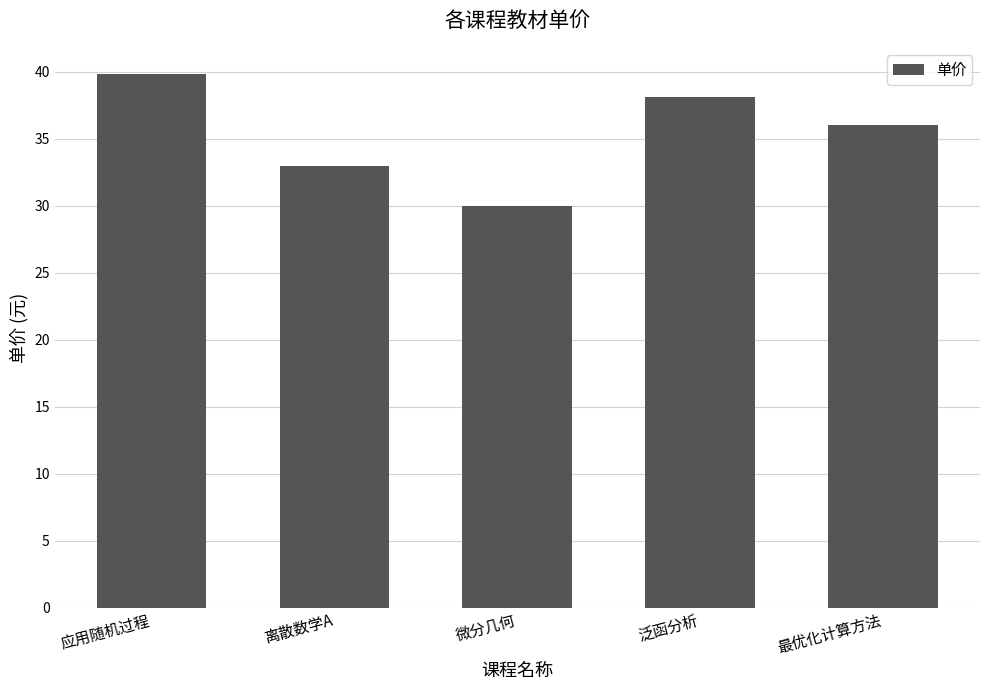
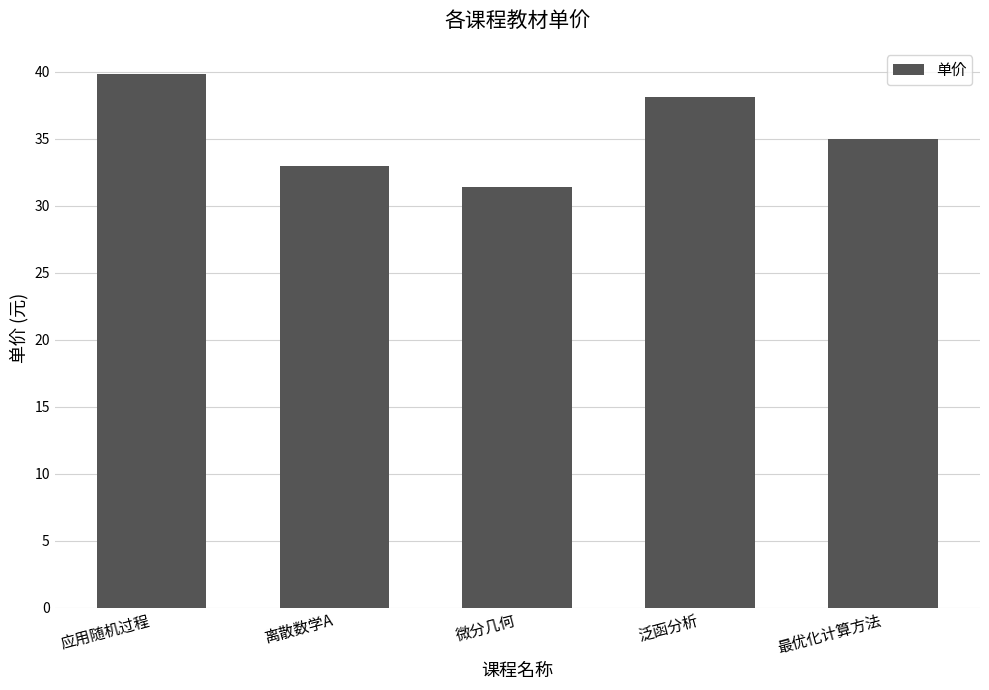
微分几何: 30.0 -> 31.4
最优化计算方法: 36 -> 35
